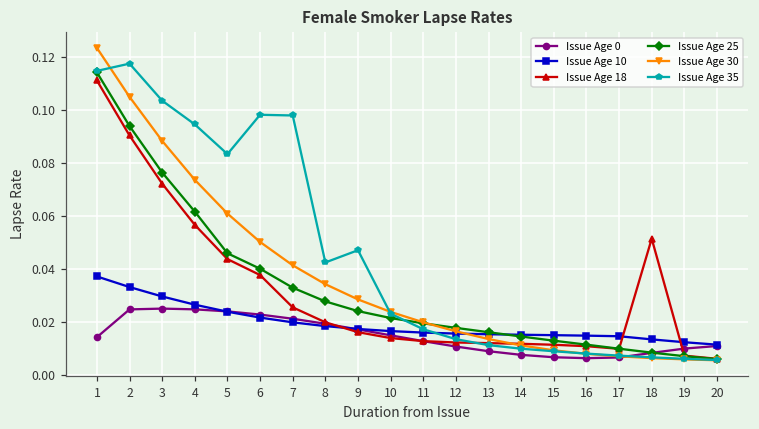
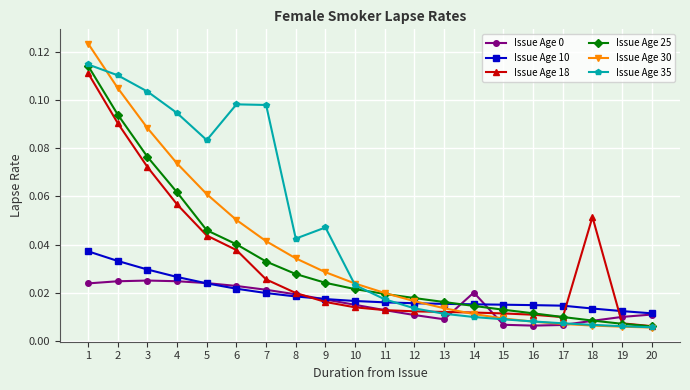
Issue Age 0, 1: 0.014 -> 0.024
Issue Age 35, 2: 0.117 -> 0.110
Issue Age 0, 14: 0.008 -> 0.020
